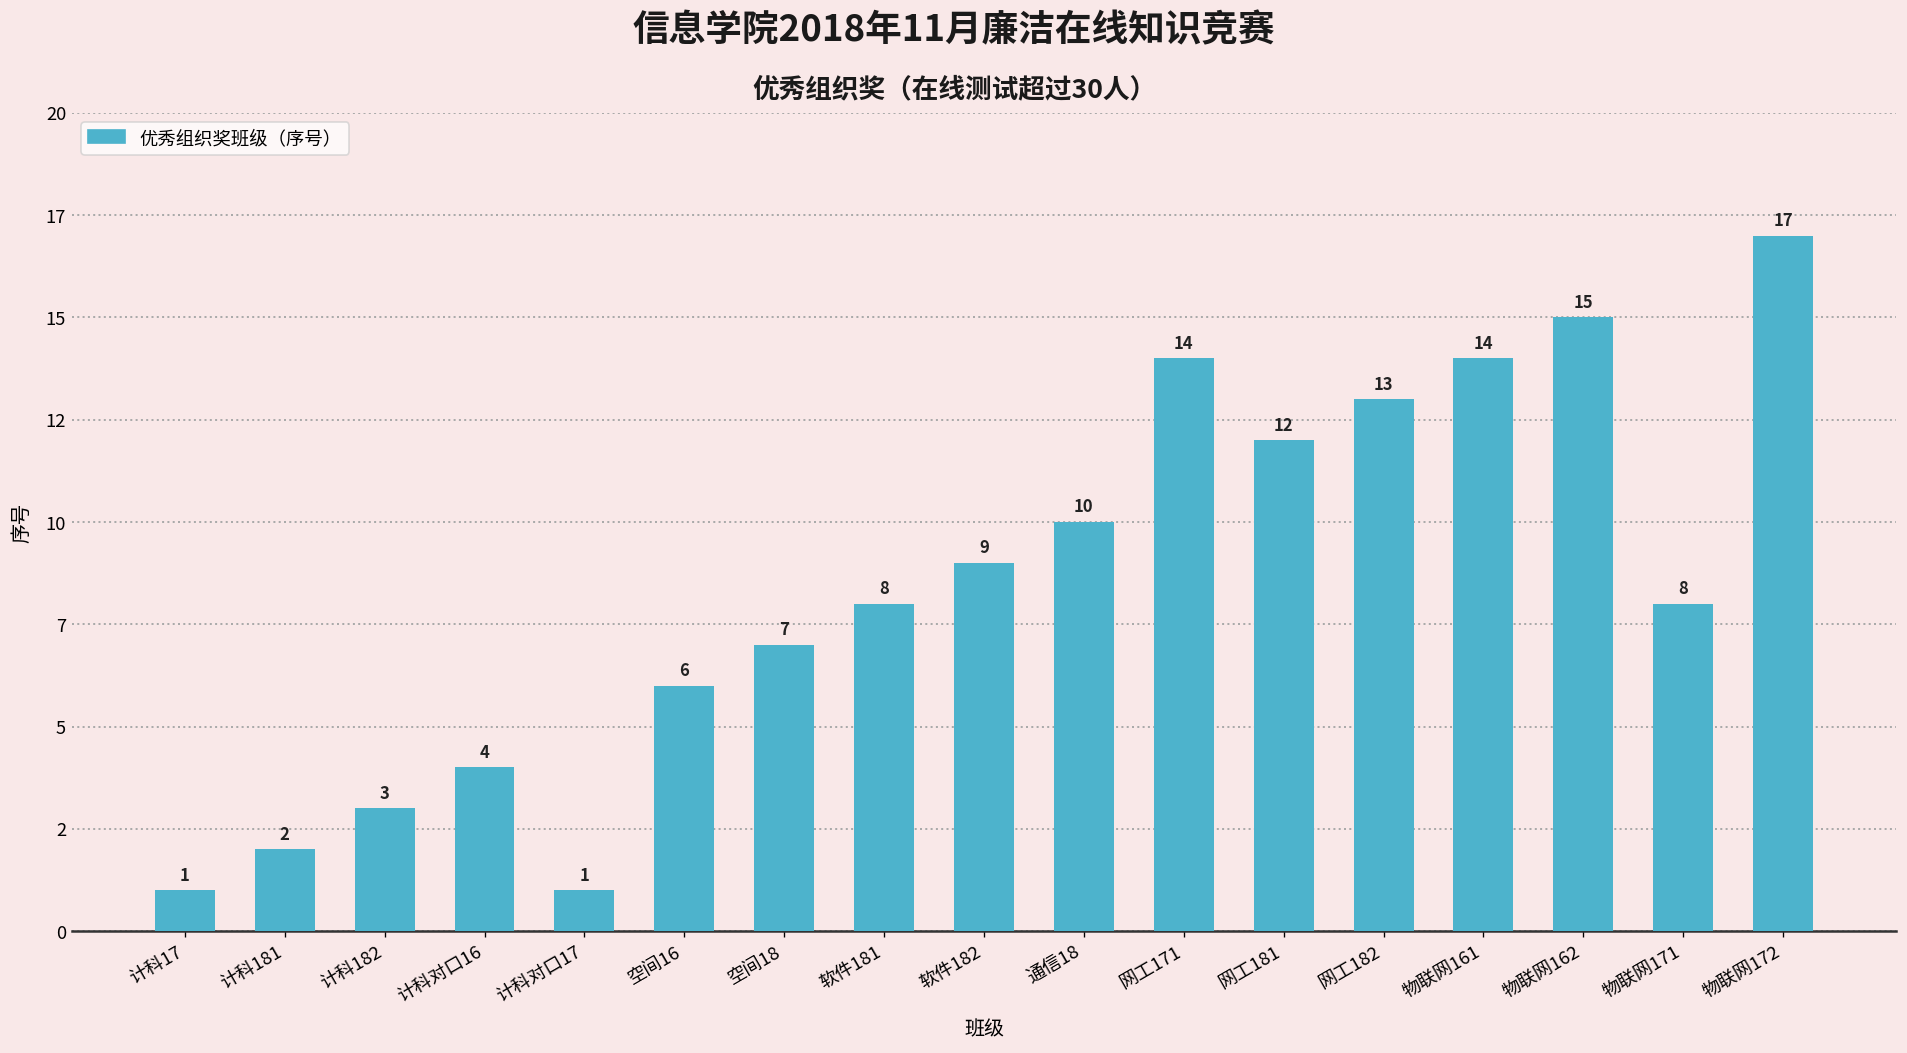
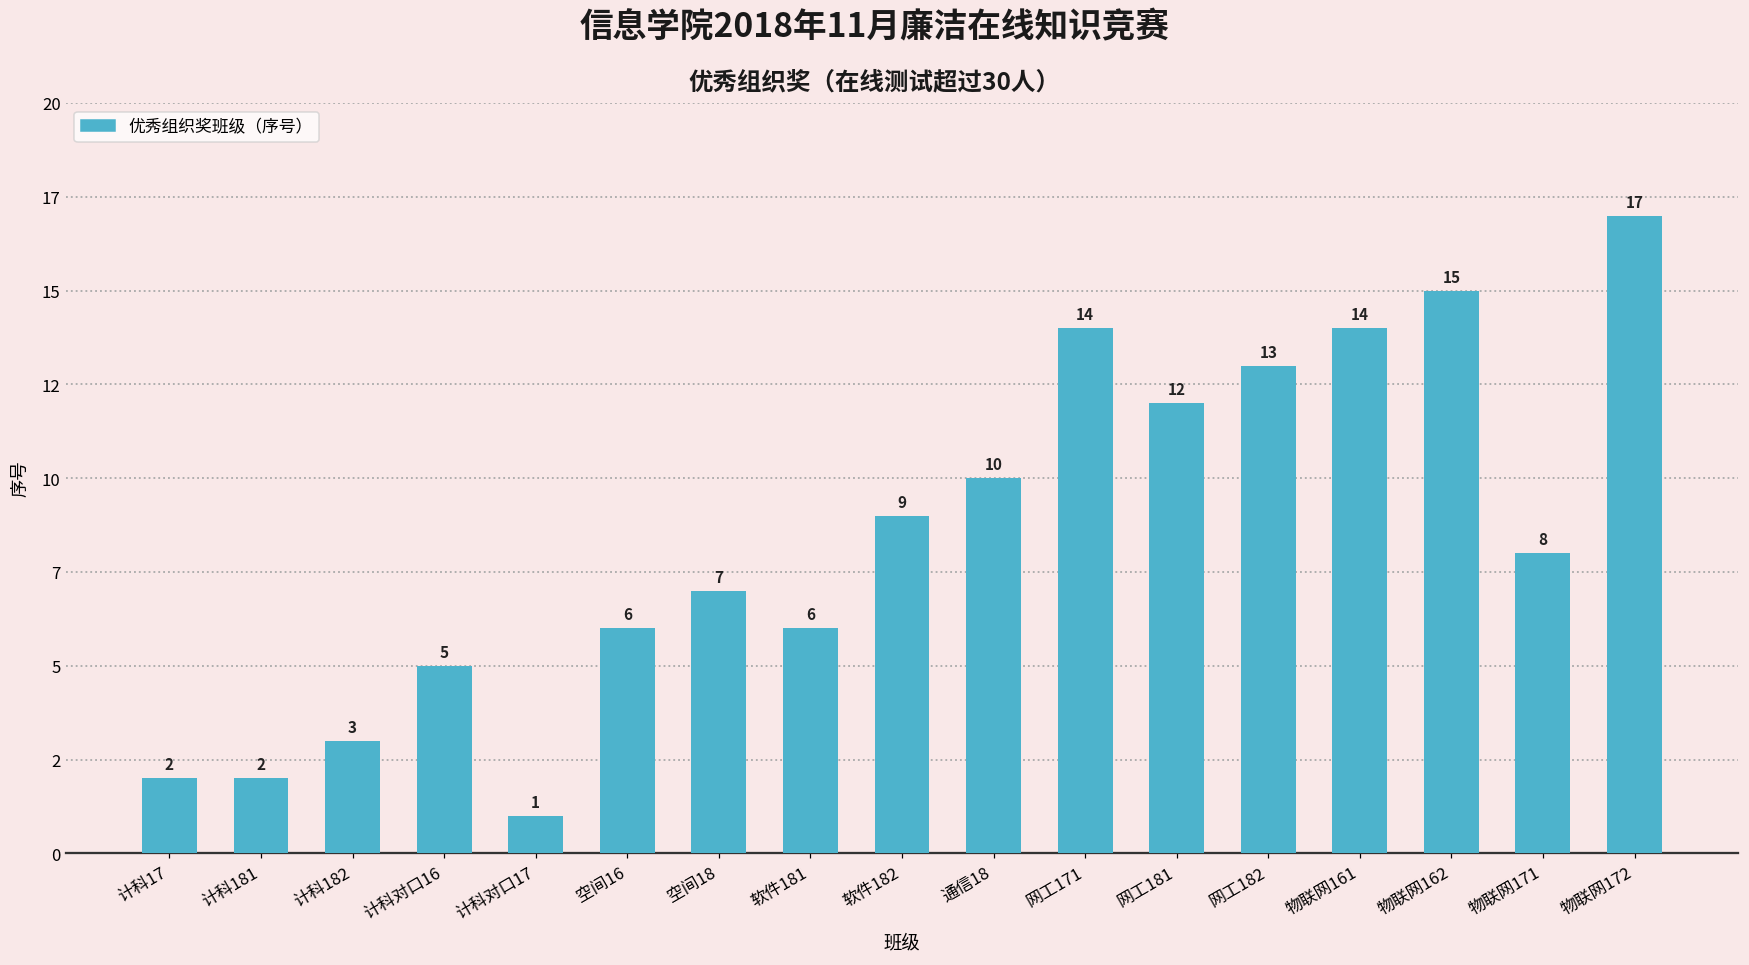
计科17: 1 -> 2
计科对口16: 4 -> 5
软件181: 8 -> 6
